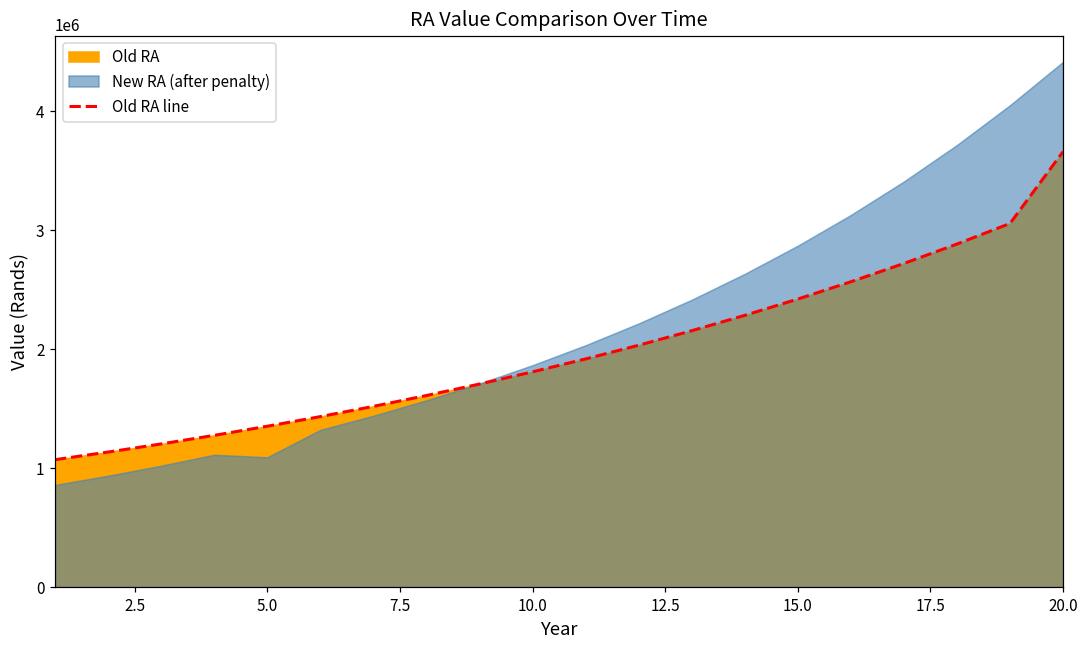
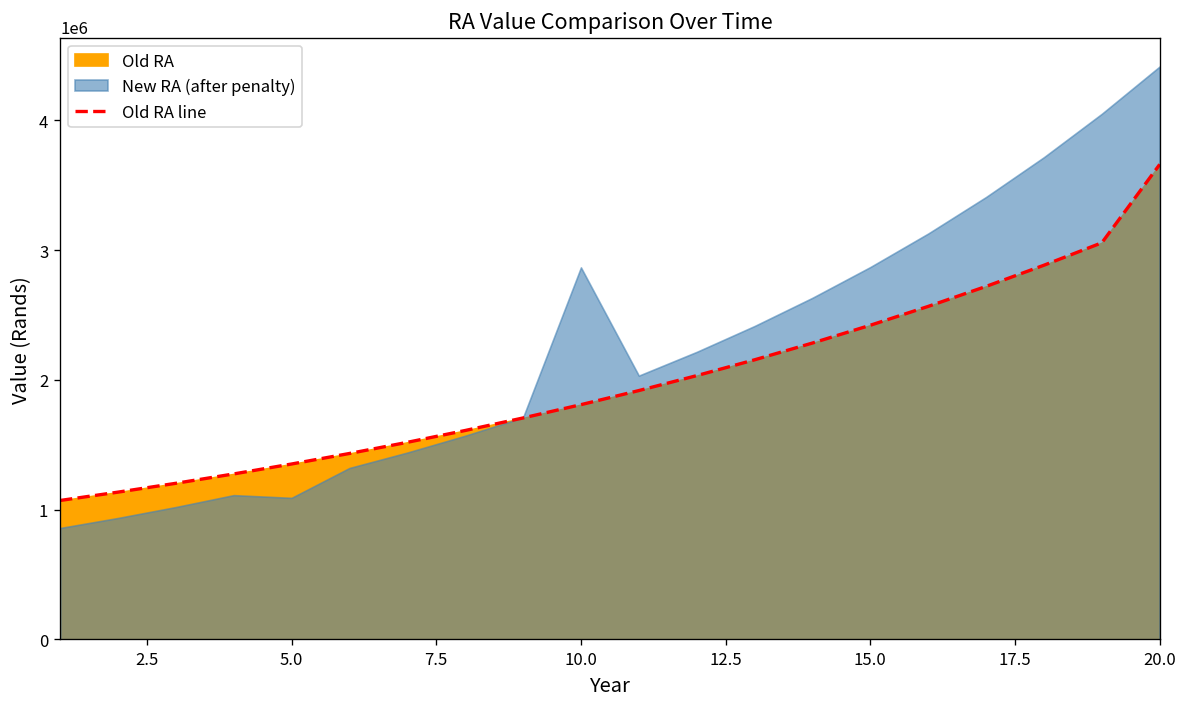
New RA (after penalty), 10.0: 1870000 -> 2870000
